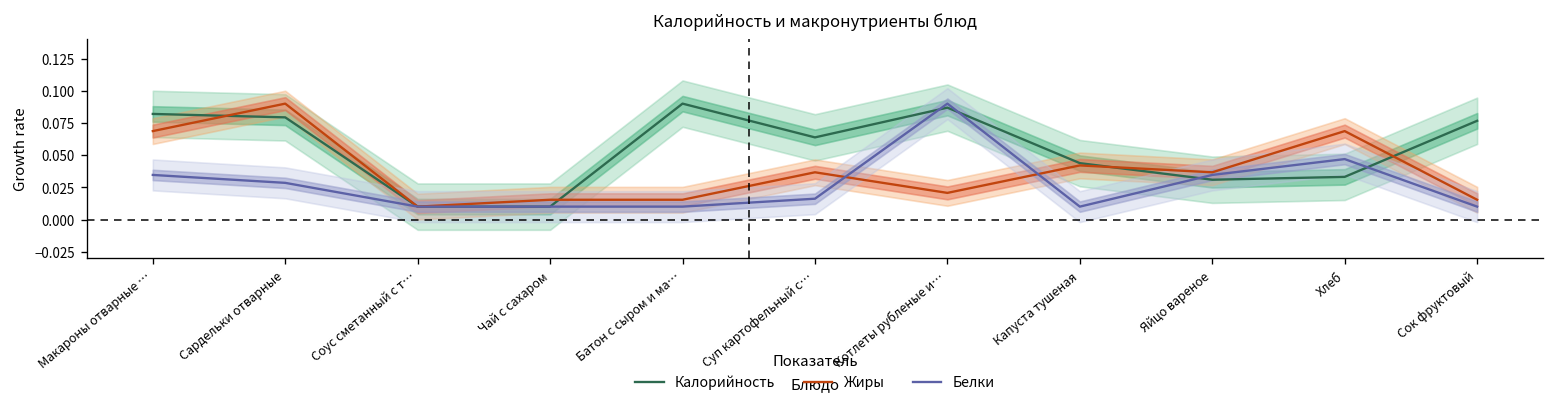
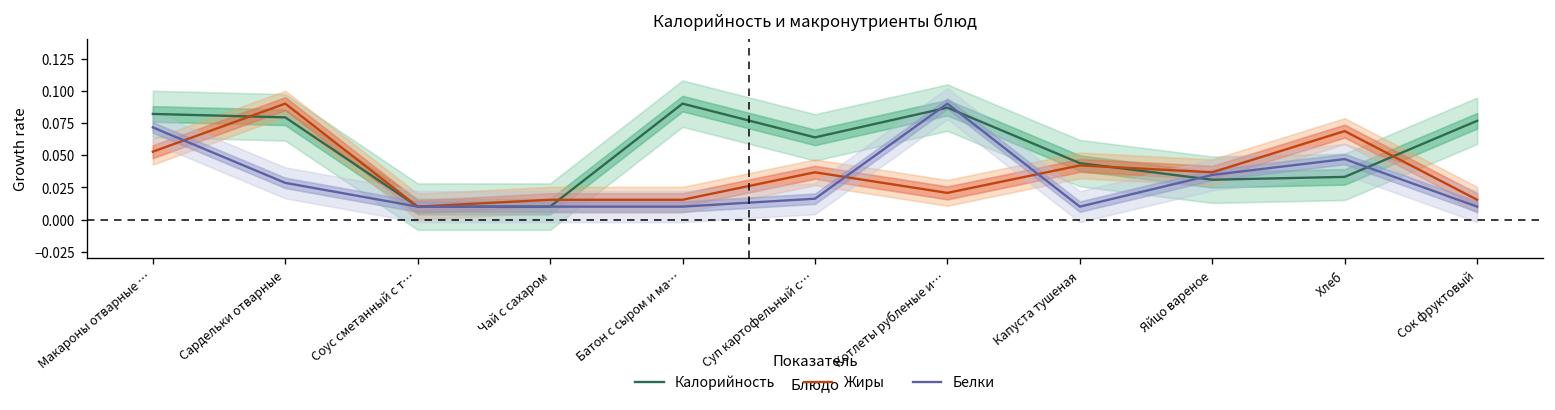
Жиры, Макароны отварные …: 0.069 -> 0.053
Белки, Макароны отварные …: 0.035 -> 0.072
